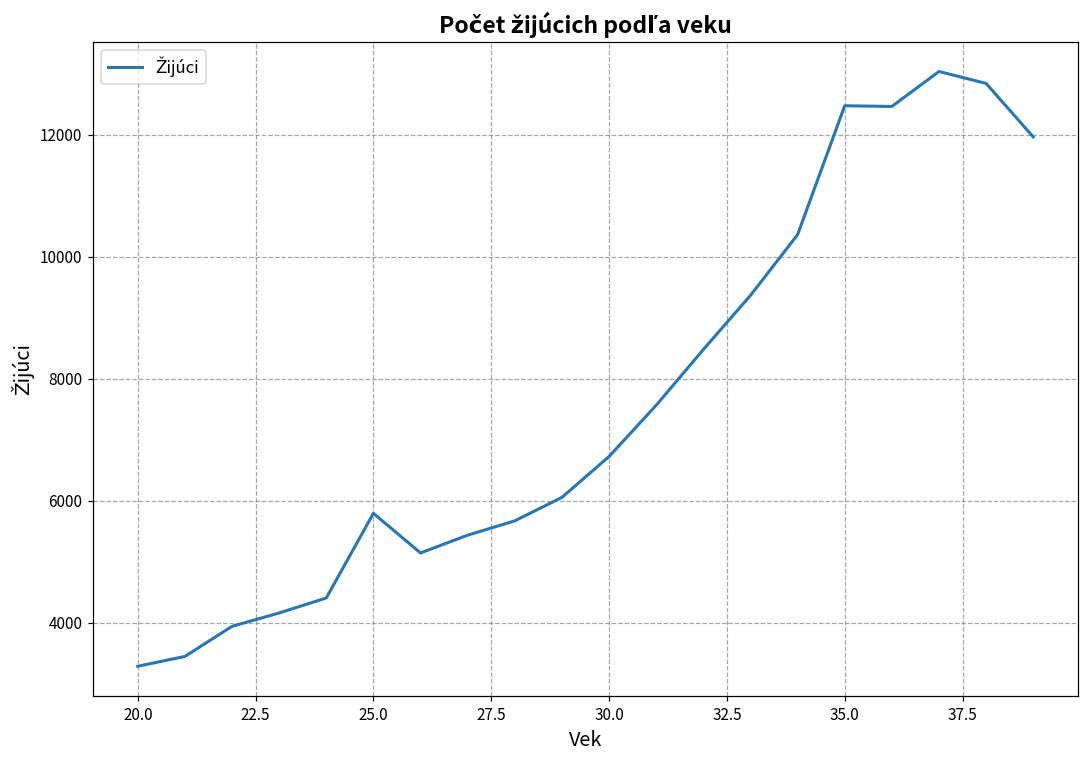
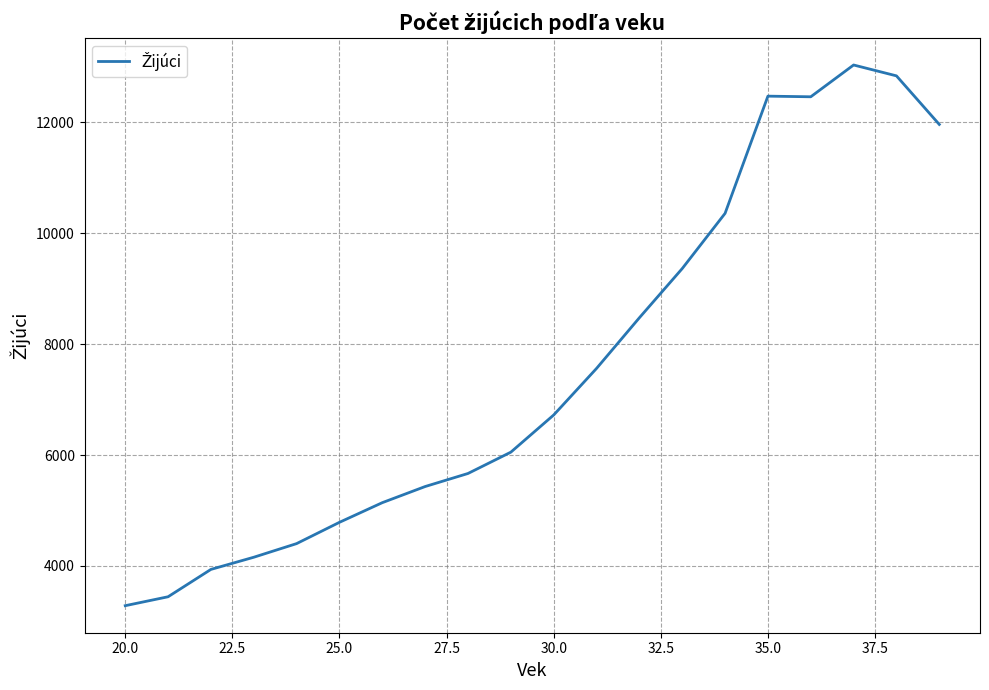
25.0: 5800 -> 4800
